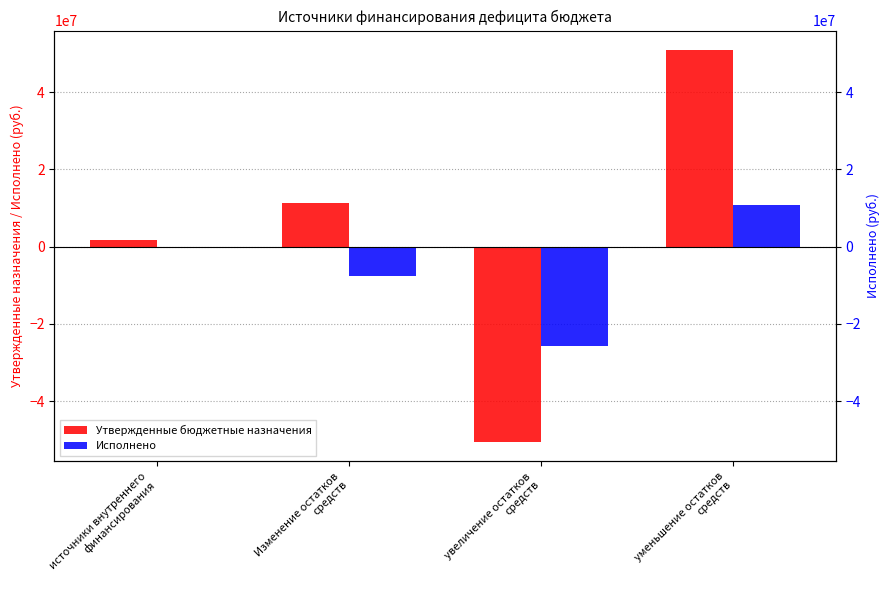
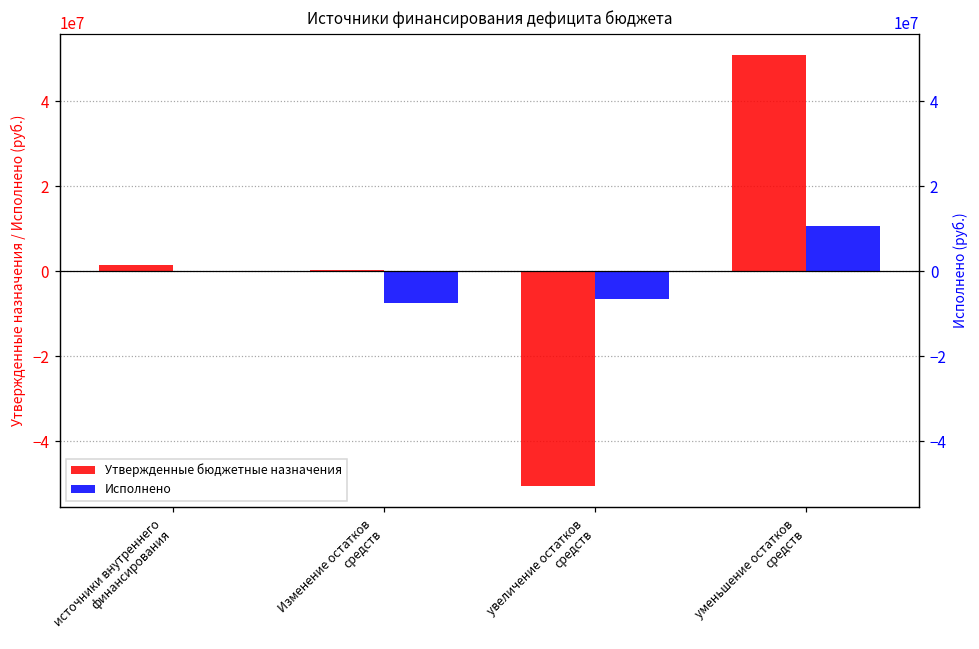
Утвержденные бюджетные назначения, Изменение остатков средств: 11000000 -> 0
Исполнено, увеличение остатков средств: -26000000 -> -7000000
